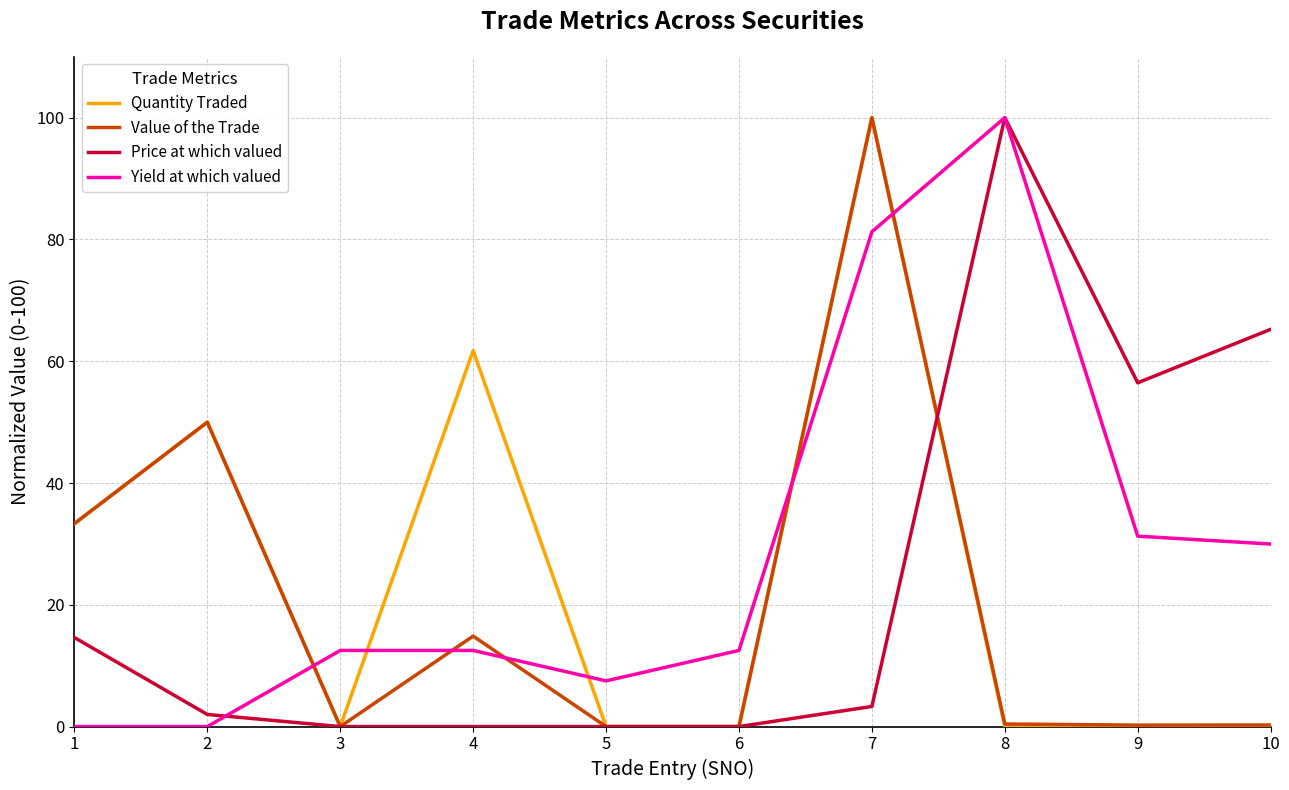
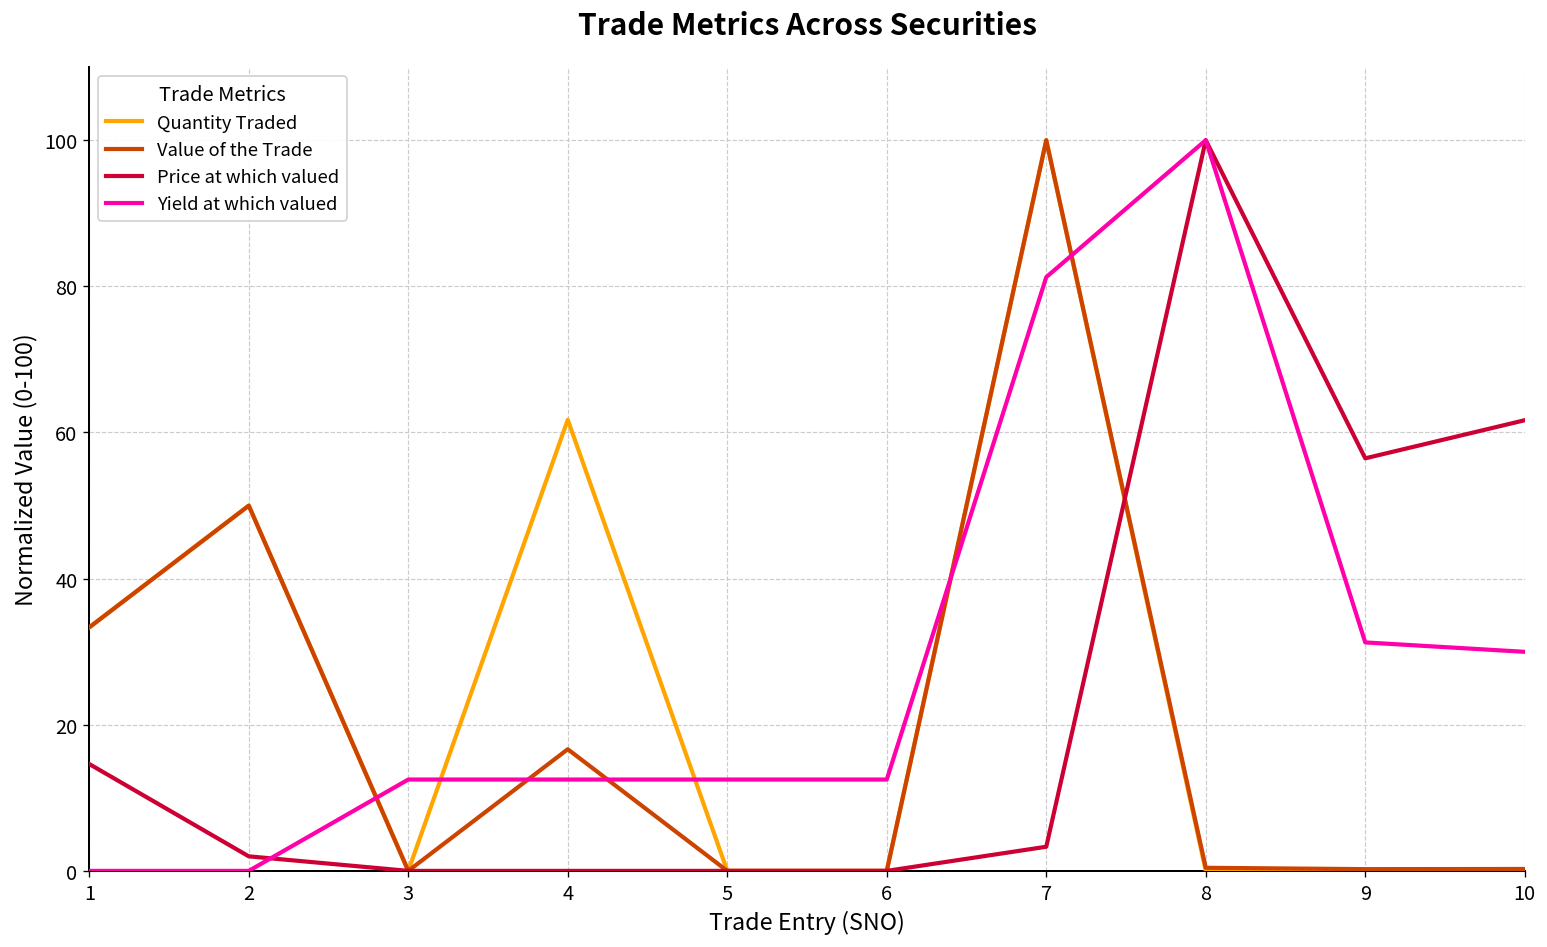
Value of the Trade, 4: 15 -> 17
Yield at which valued, 5: 8 -> 13
Price at which valued, 10: 65 -> 62
